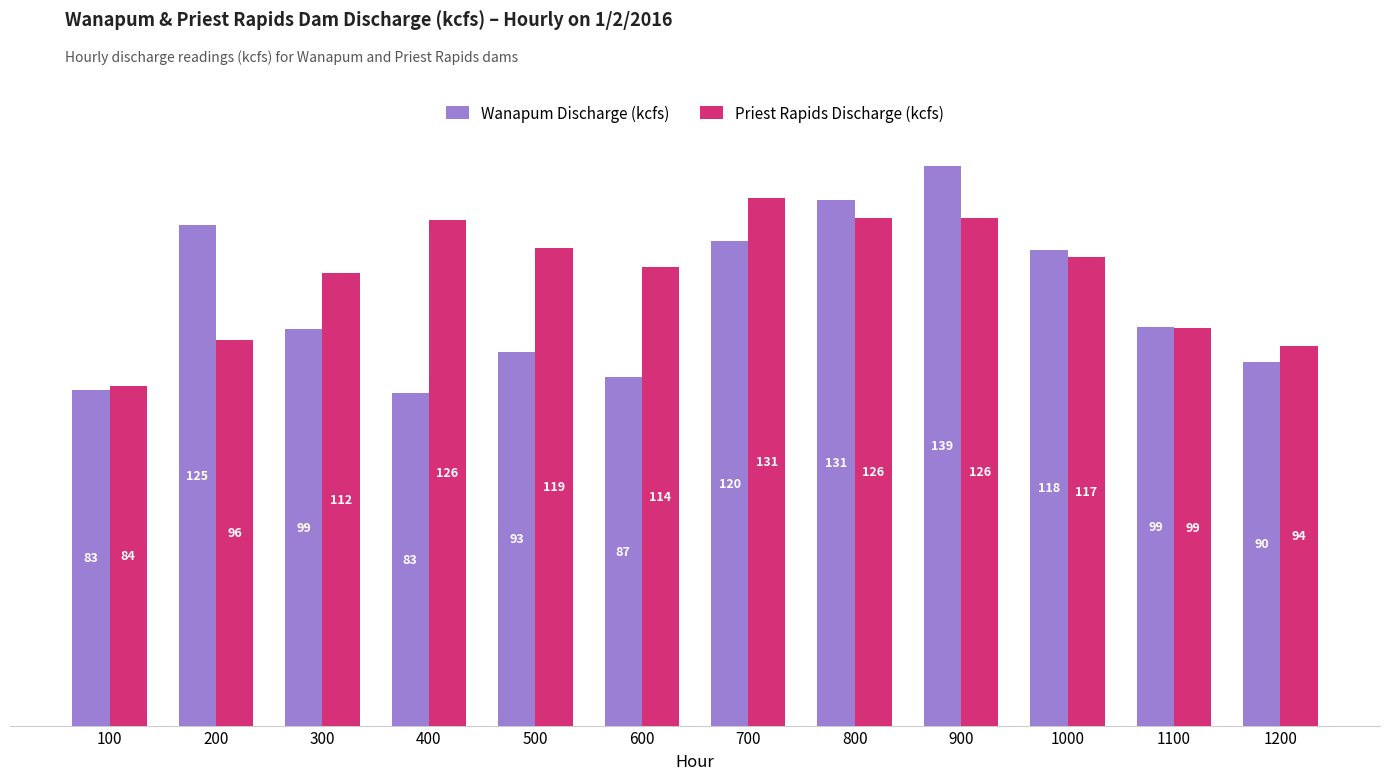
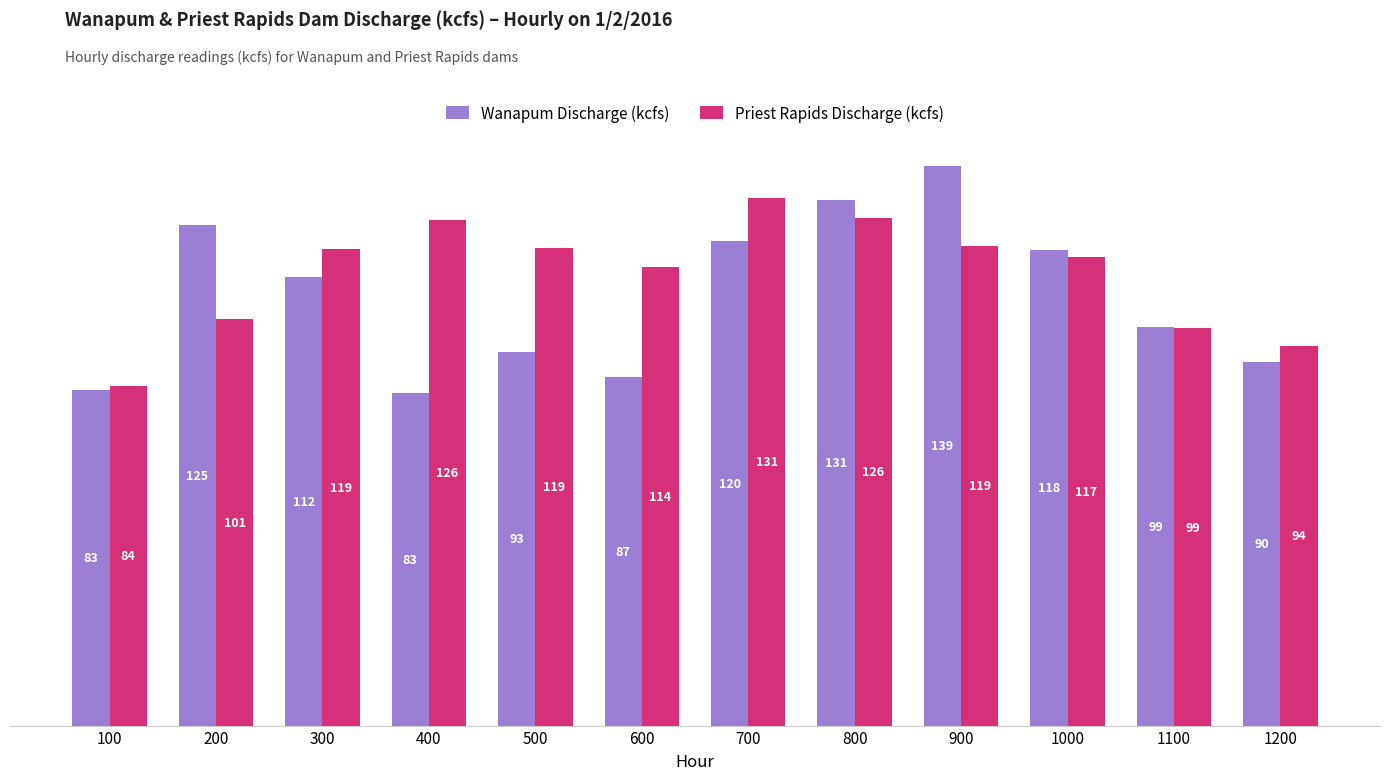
Priest Rapids Discharge (kcfs), 200: 96 -> 101
Wanapum Discharge (kcfs), 300: 99 -> 112
Priest Rapids Discharge (kcfs), 300: 112 -> 119
Priest Rapids Discharge (kcfs), 900: 126 -> 119
